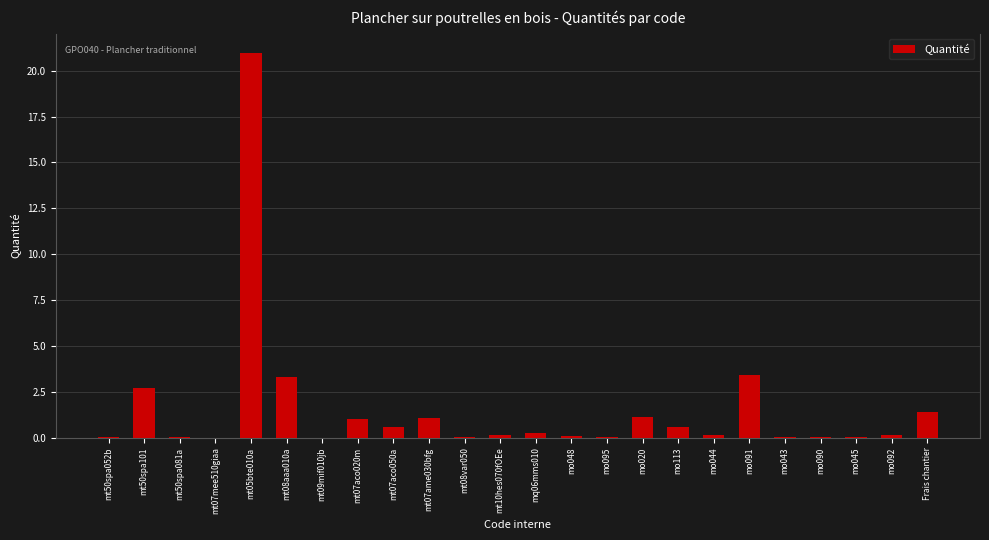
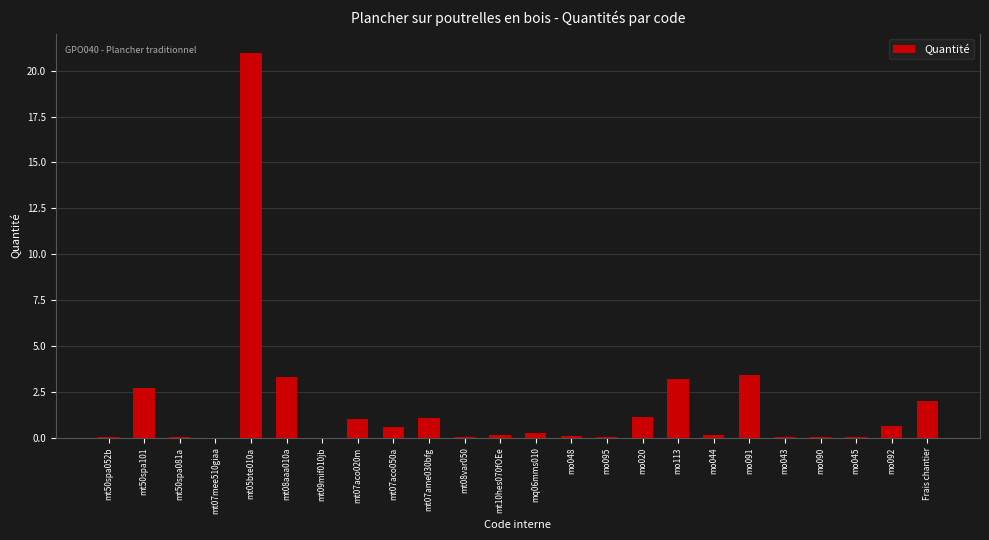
mo113: 0.6 -> 3.2
mo092: 0.1 -> 0.6
Frais chantier: 1.4 -> 2.0
